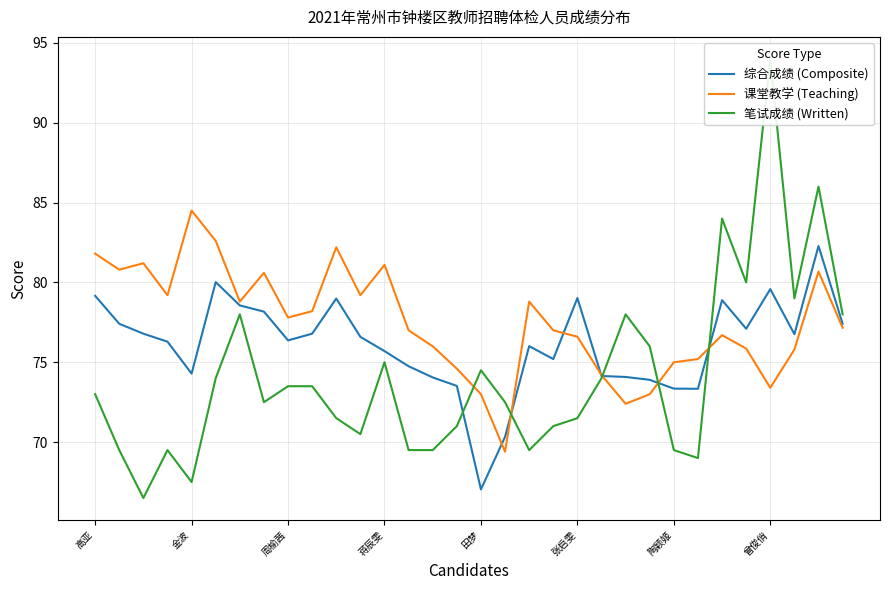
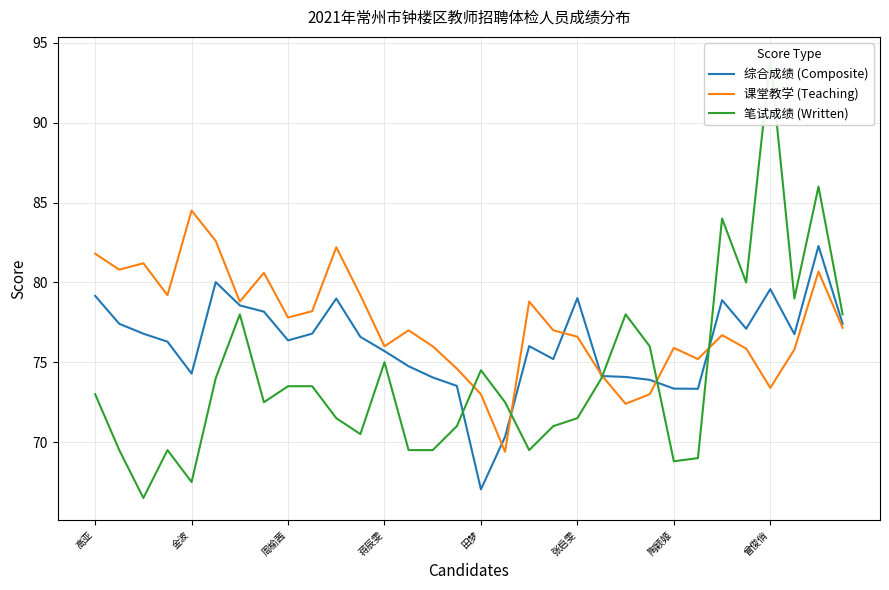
课堂教学 (Teaching), 蒋辰雯: 81.1 -> 76.0
课堂教学 (Teaching), 陶颖姬: 75.0 -> 75.9
笔试成绩 (Written), 陶颖姬: 69.5 -> 68.8
